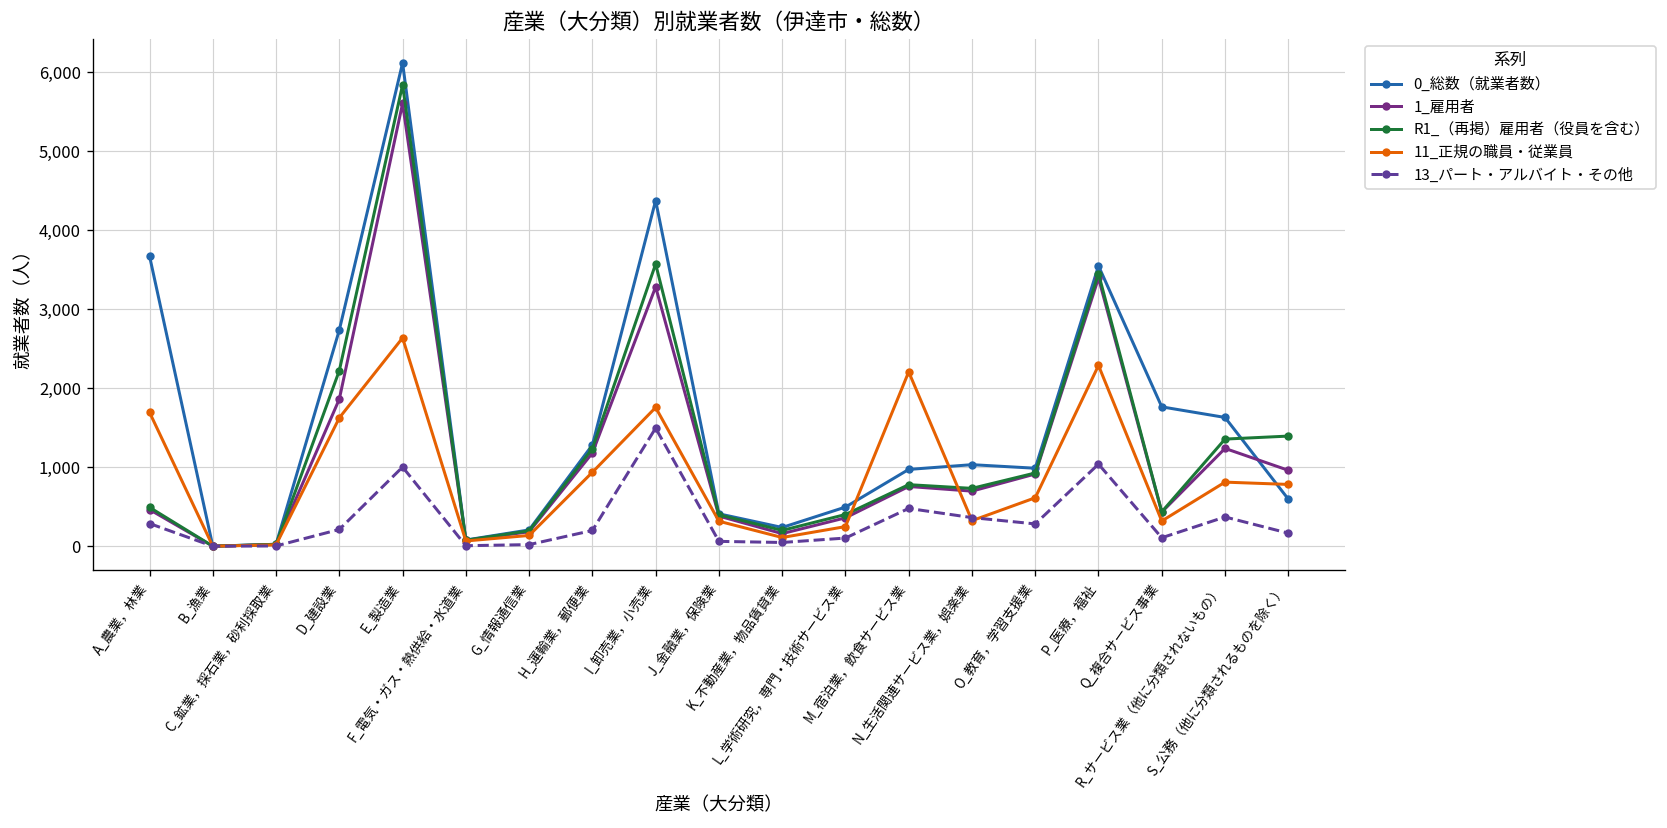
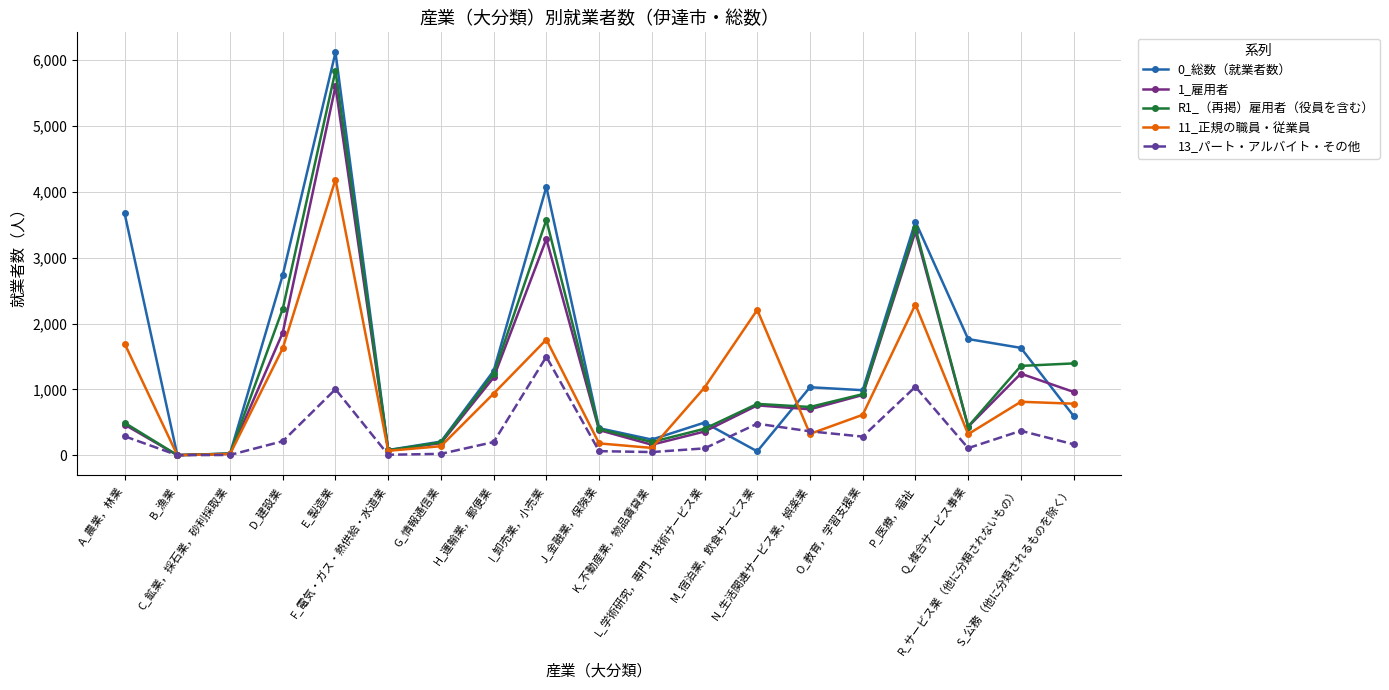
11_正規の職員・従業員, E_製造業: 2,600 -> 4,200
0_総数（就業者数）, I_卸売業，小売業: 4,400 -> 4,100
11_正規の職員・従業員, J_金融業，保険業: 300 -> 200
11_正規の職員・従業員, L_学術研究，専門・技術サービス業: 200 -> 1,000
0_総数（就業者数）, M_宿泊業，飲食サービス業: 1,000 -> 100
